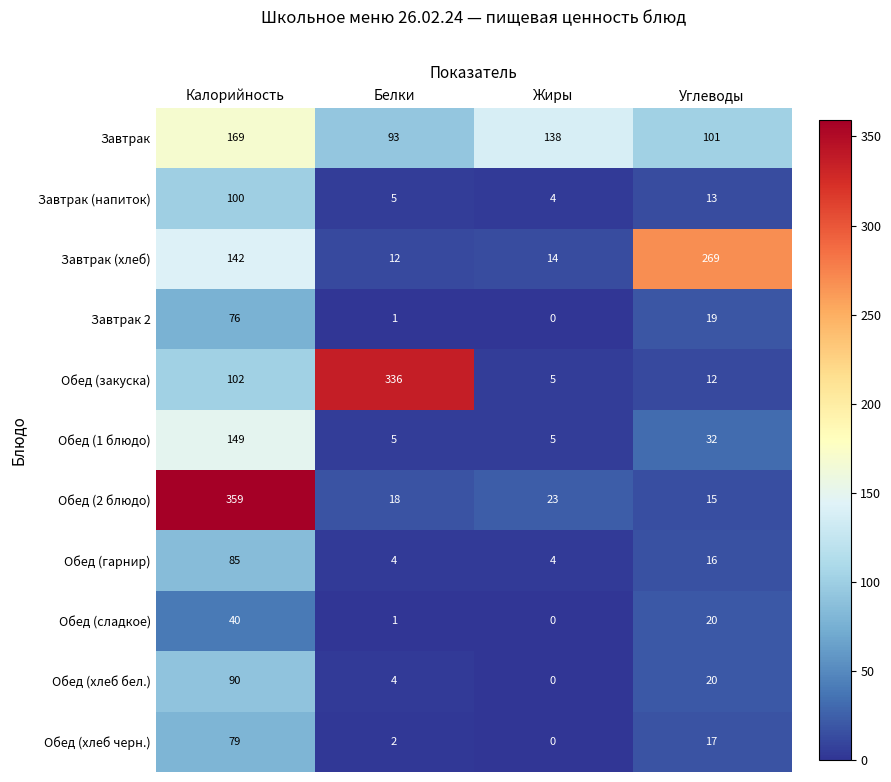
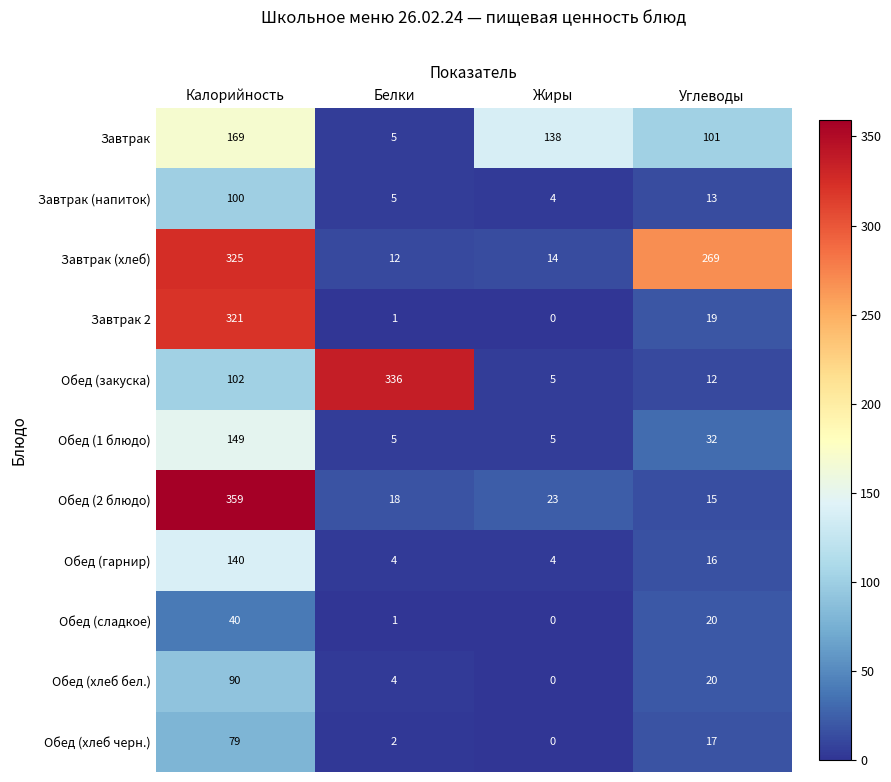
Завтрак, Белки: 93 -> 5
Завтрак (хлеб), Калорийность: 142 -> 325
Завтрак 2, Калорийность: 76 -> 321
Обед (гарнир), Калорийность: 85 -> 140
